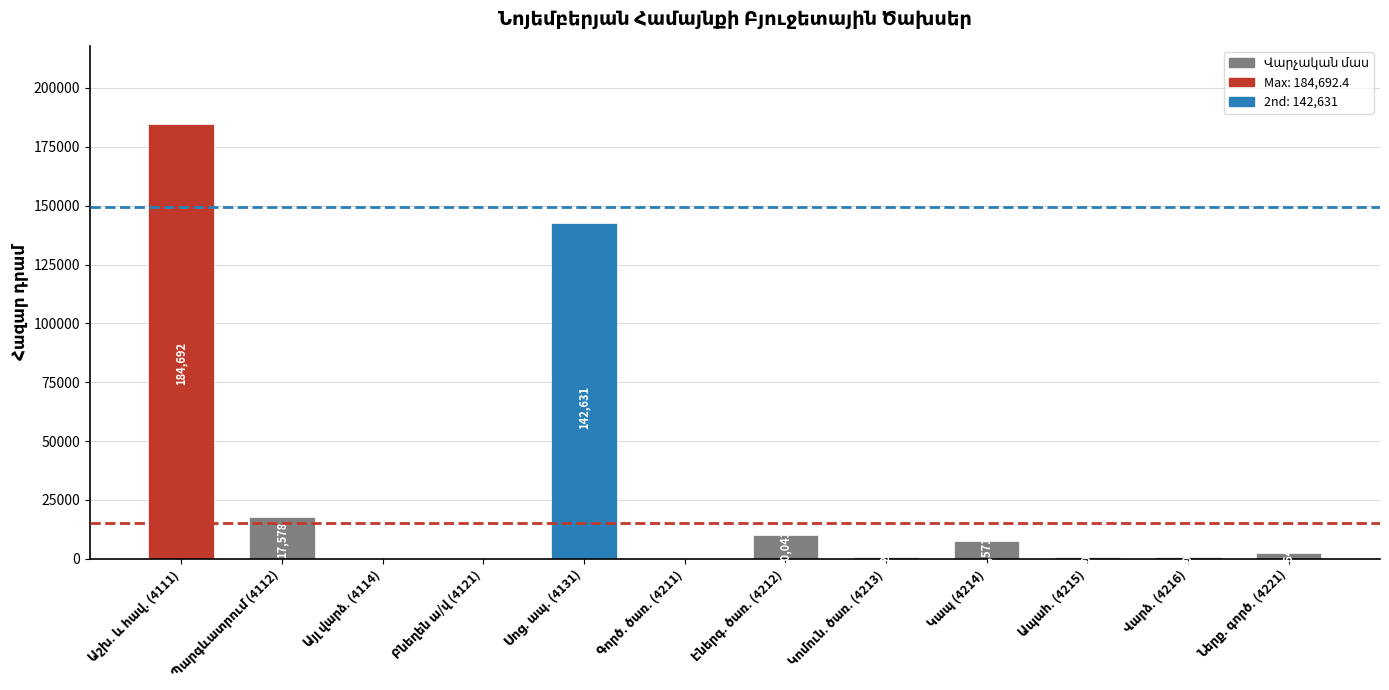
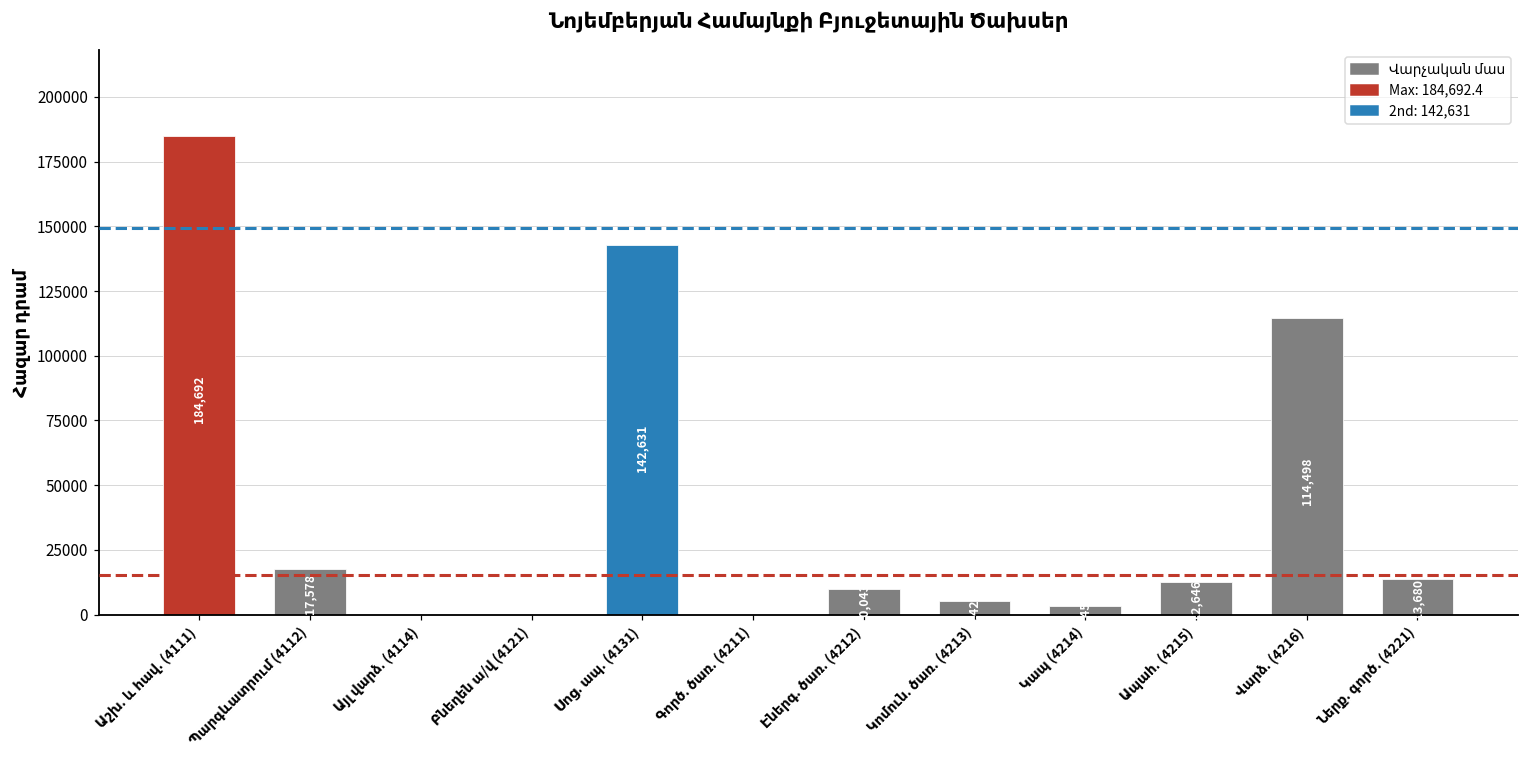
Կոմուն. ծառ. (4213): 1000 -> 5000
Կապ (4214): 8000 -> 3000
Ապահ. (4215): 1000 -> 13000
Վարձ. (4216): 1000 -> 114000
Ներք. գործ. (4221): 3000 -> 14000
